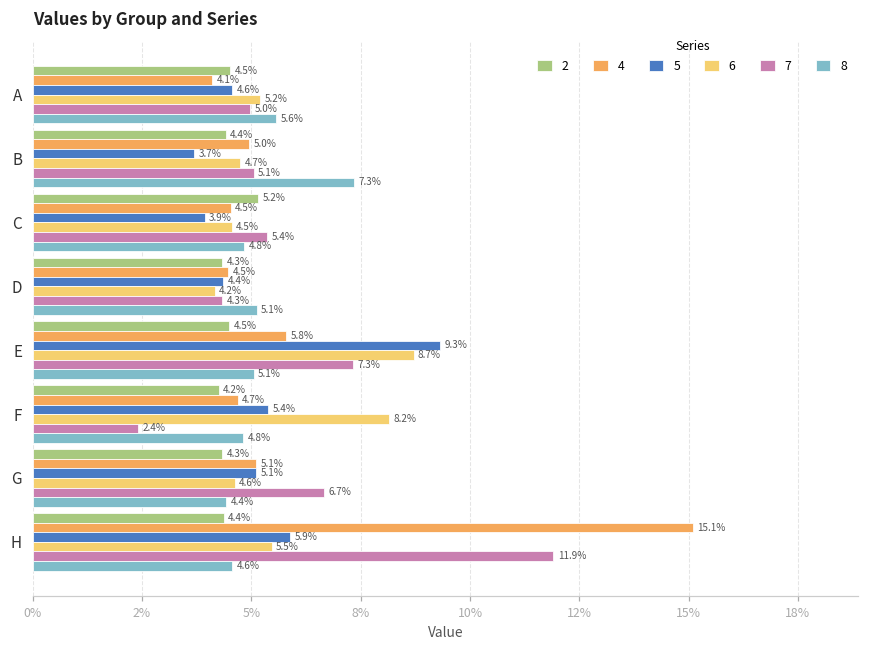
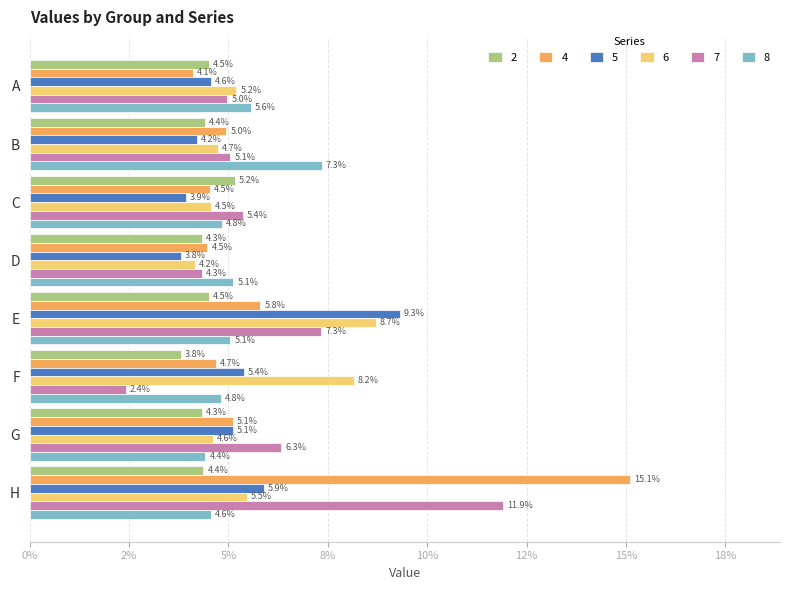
5, B: 3.7% -> 4.2%
5, D: 4.4% -> 3.8%
2, F: 4.2% -> 3.8%
7, G: 6.7% -> 6.3%
